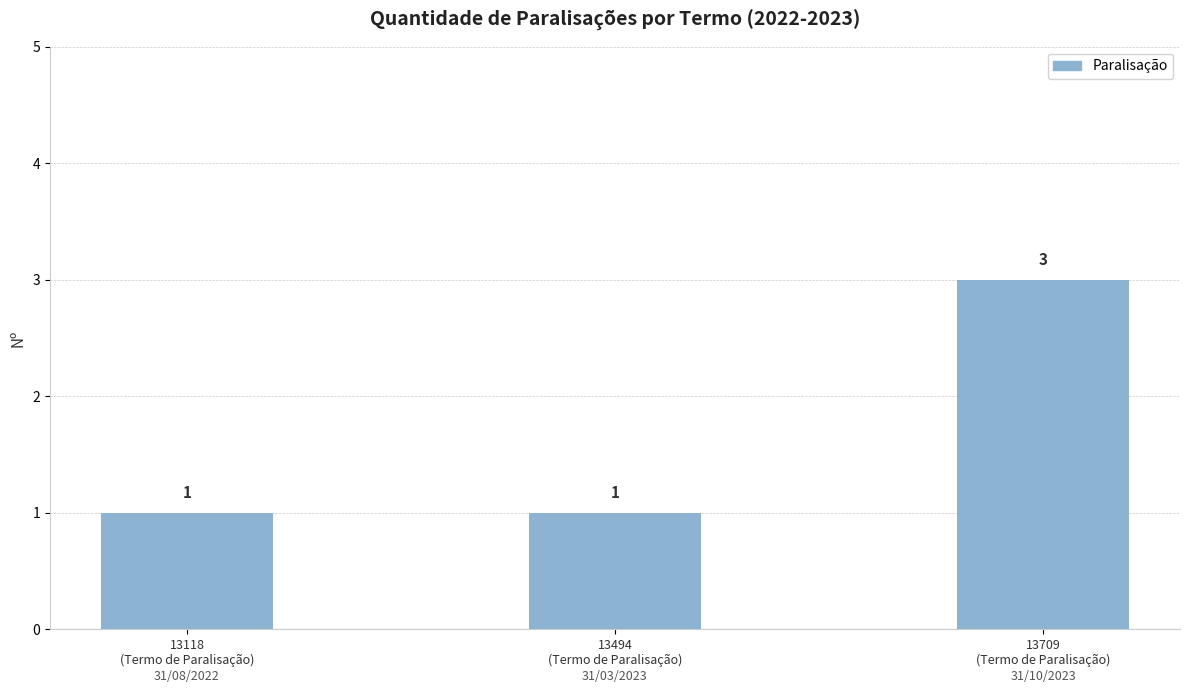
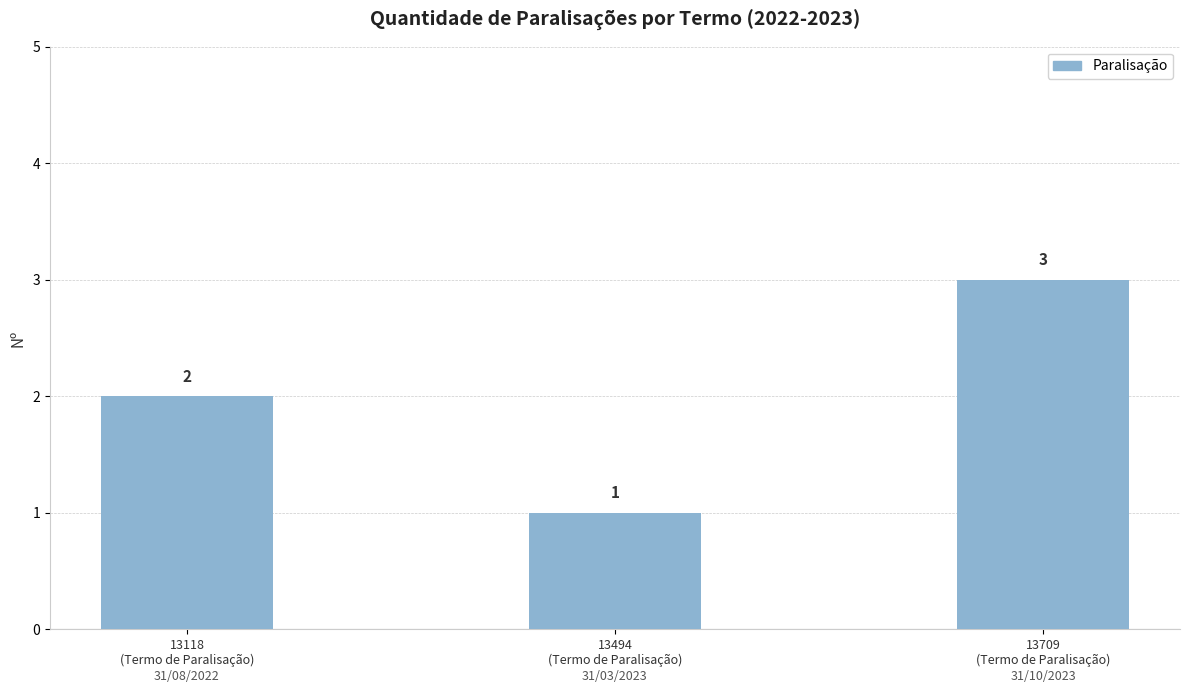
13118 (Termo de Paralisação): 1 -> 2
